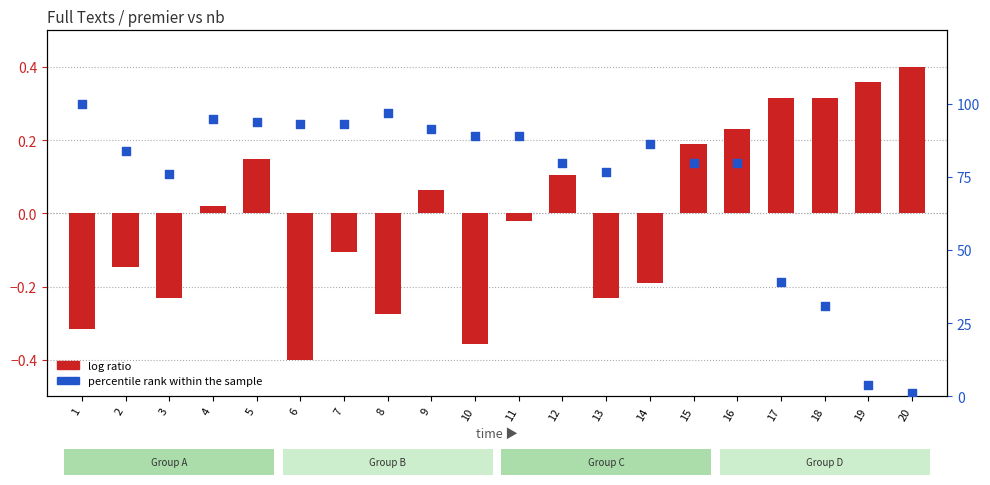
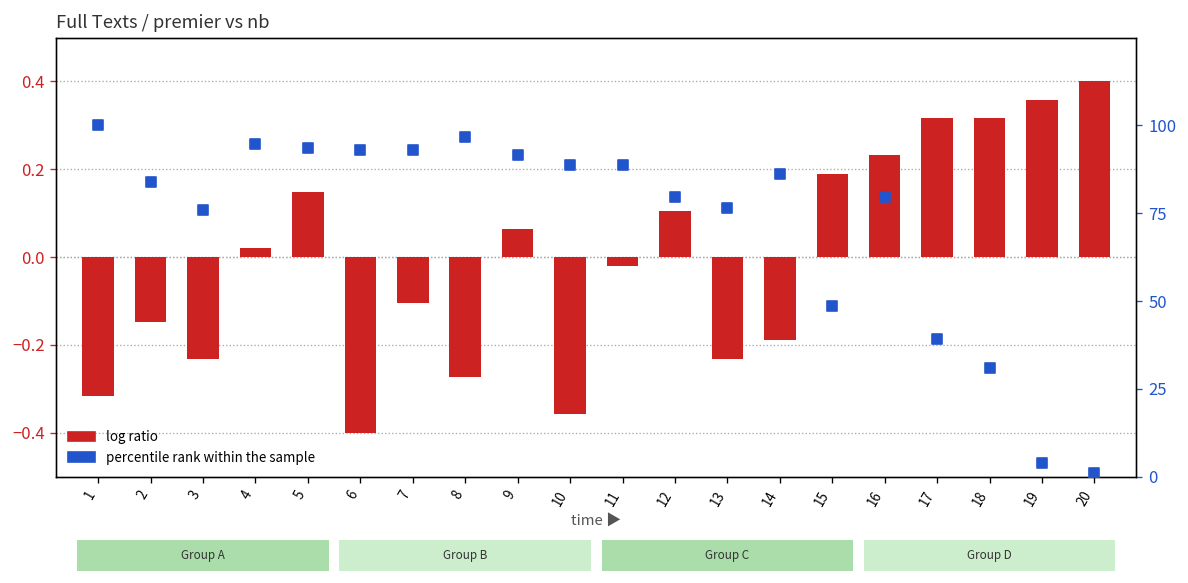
percentile rank within the sample, 15: 80 -> 49
